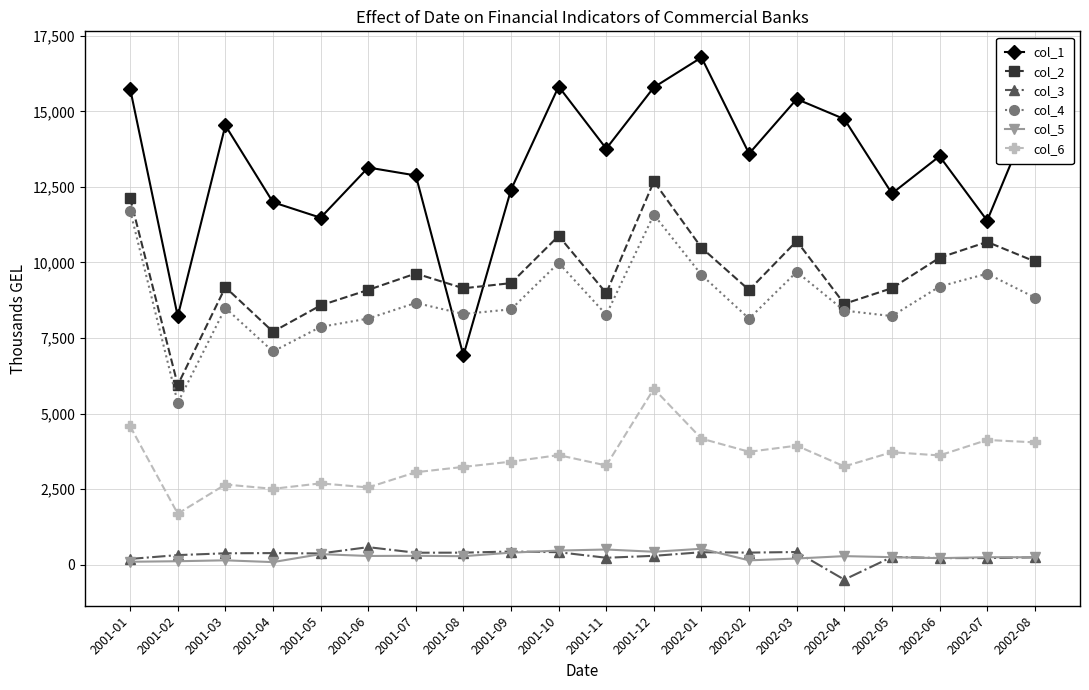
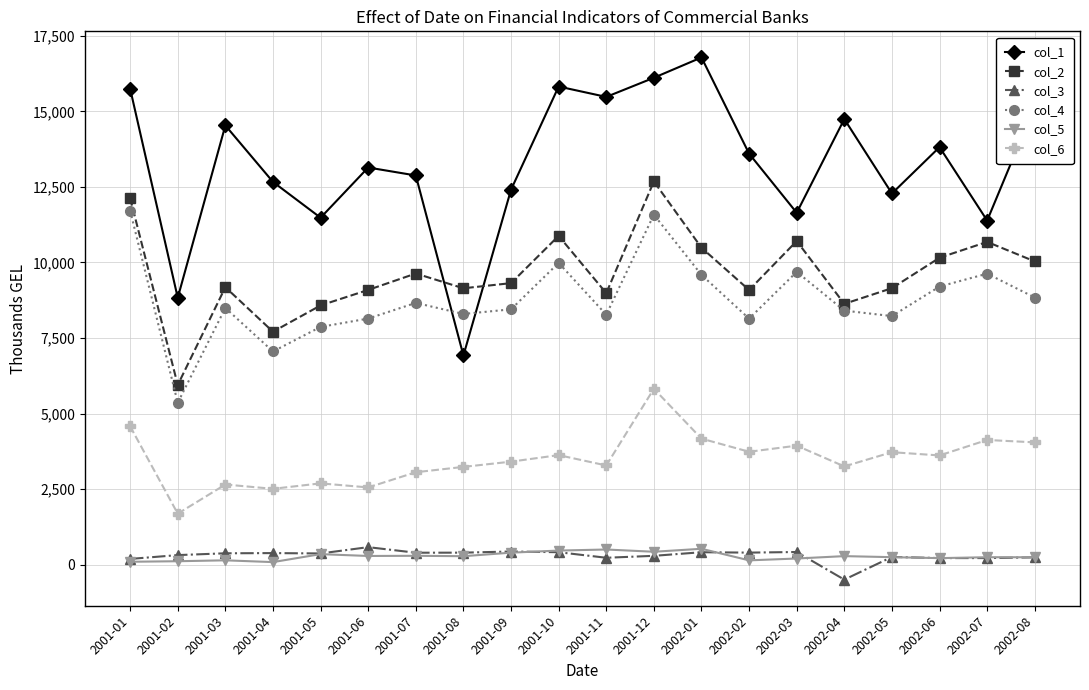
col_1, 2001-02: 8,200 -> 8,800
col_1, 2001-04: 12,000 -> 12,700
col_1, 2001-11: 13,800 -> 15,500
col_1, 2001-12: 15,800 -> 16,100
col_1, 2002-03: 15,400 -> 11,600
col_1, 2002-06: 13,500 -> 13,800
